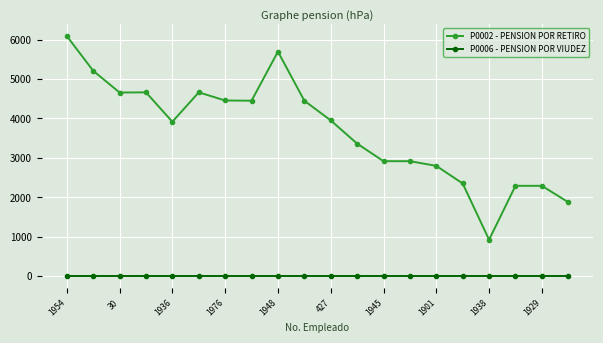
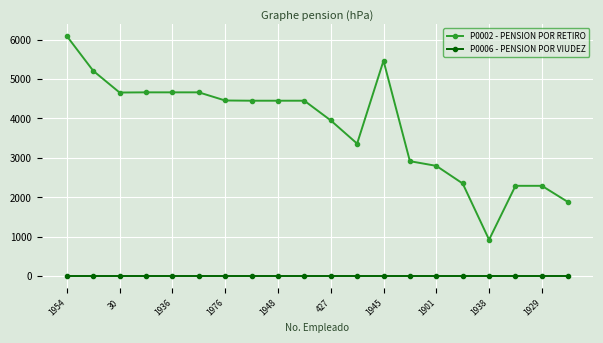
P0002 - PENSION POR RETIRO, 1936: 3900 -> 4700
P0002 - PENSION POR RETIRO, 1948: 5700 -> 4400
P0002 - PENSION POR RETIRO, 1945: 2900 -> 5500
